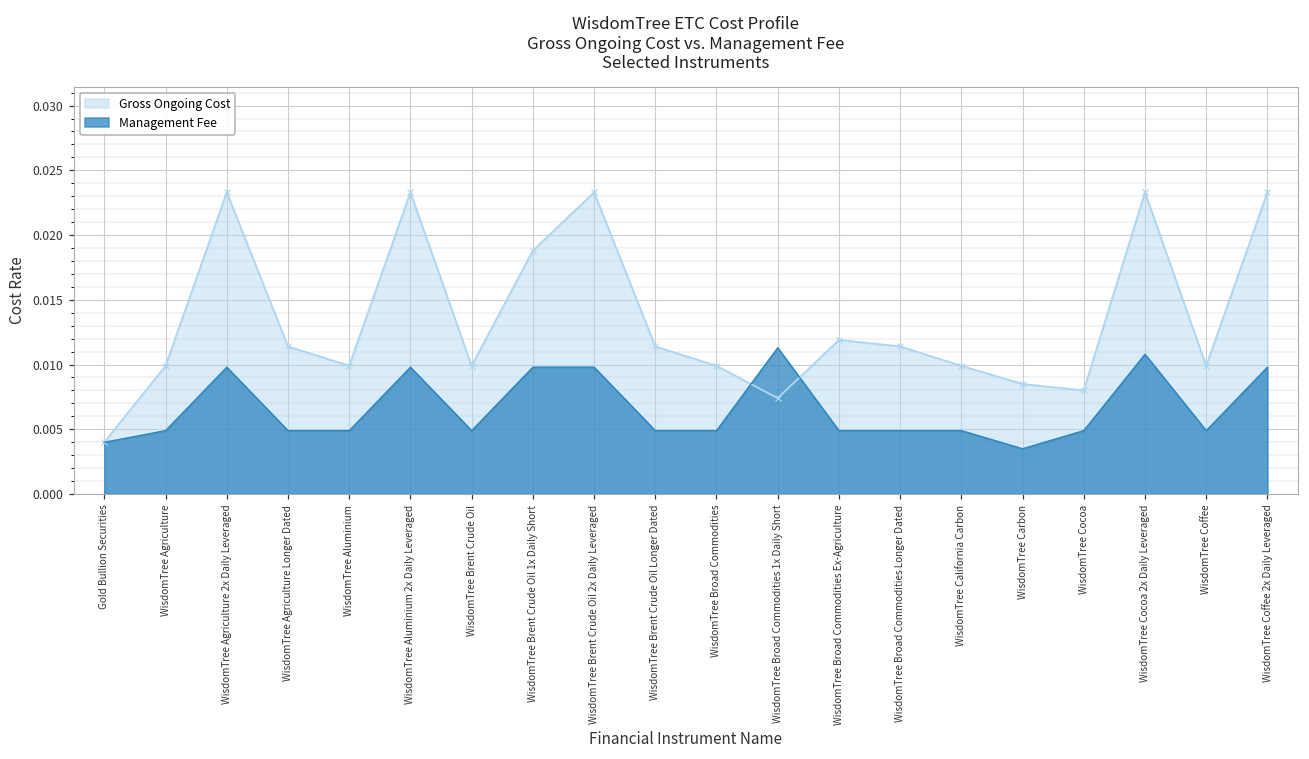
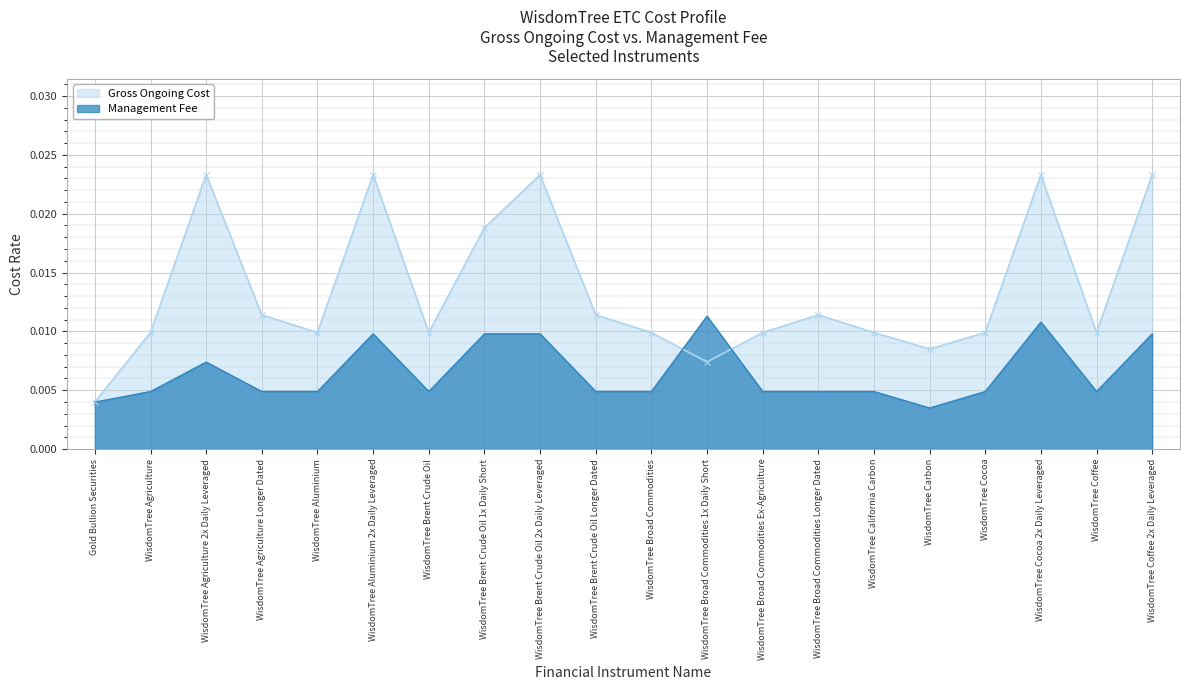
Management Fee, WisdomTree Agriculture 2x Daily Leveraged: 0.0098 -> 0.0074
Gross Ongoing Cost, WisdomTree Broad Commodities Ex-Agriculture: 0.0119 -> 0.0099
Gross Ongoing Cost, WisdomTree Cocoa: 0.0080 -> 0.0099
